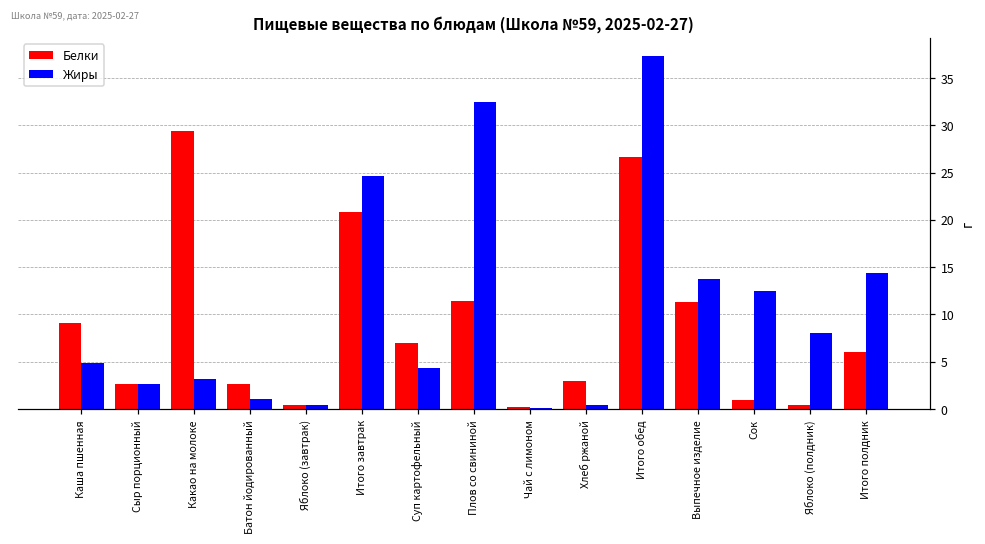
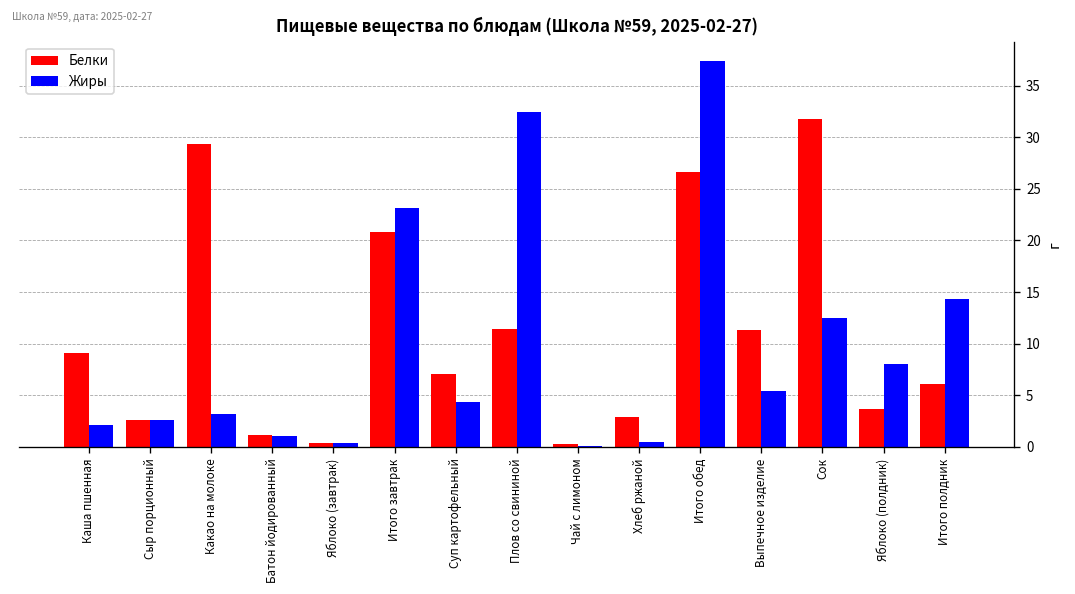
Жиры, Каша пшенная: 5 -> 2
Белки, Батон йодированный: 3 -> 1
Жиры, Итого завтрак: 25 -> 23
Жиры, Выпечное изделие: 14 -> 5
Белки, Сок: 1 -> 32
Белки, Яблоко (полдник): 0 -> 4
